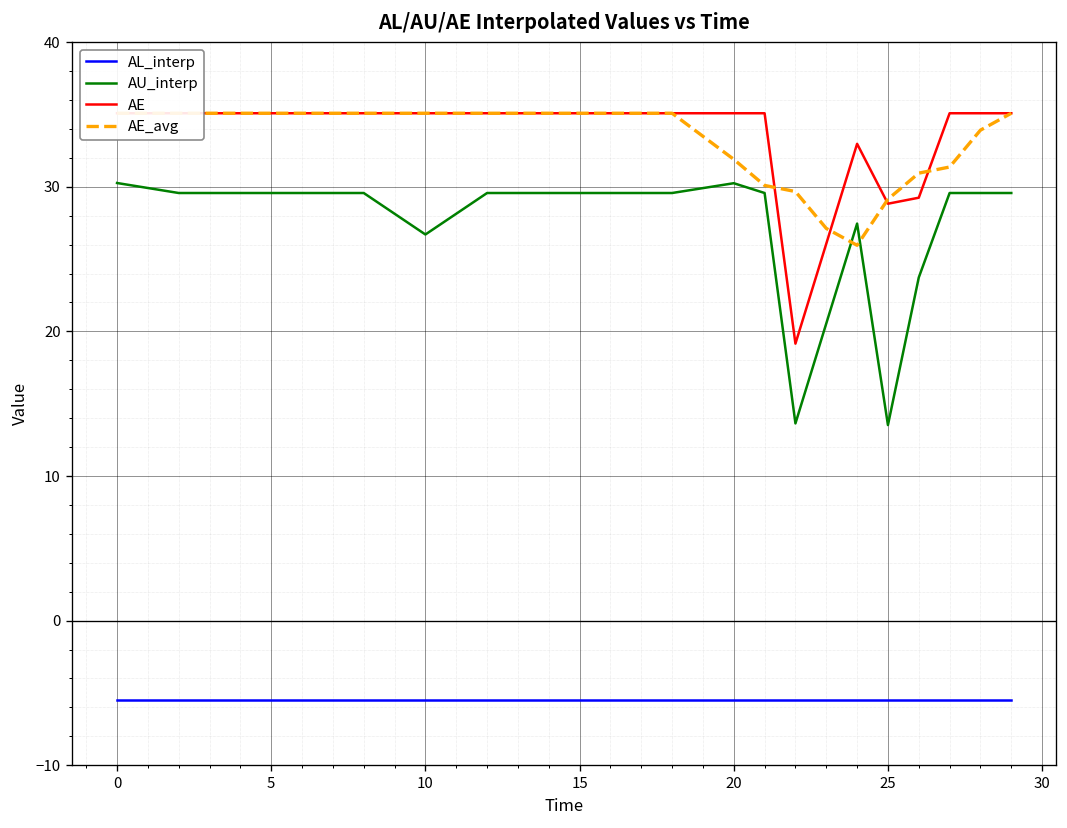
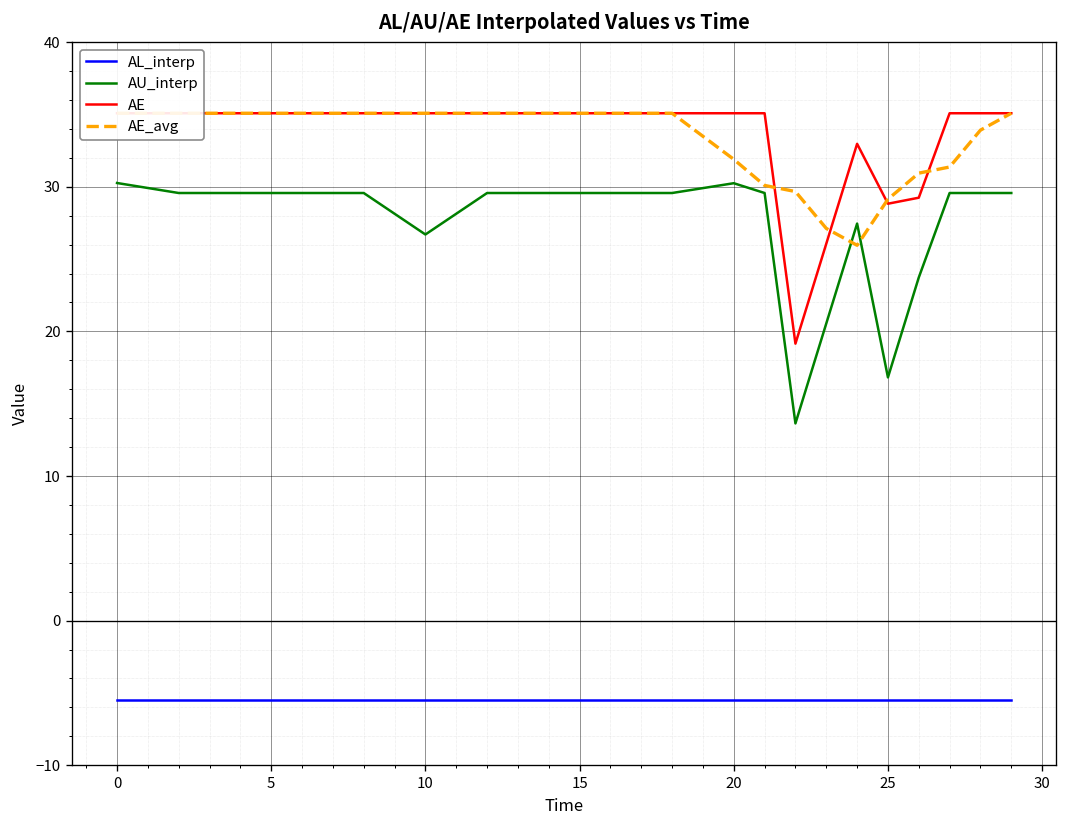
AU_interp, 25: 13.5 -> 16.8
